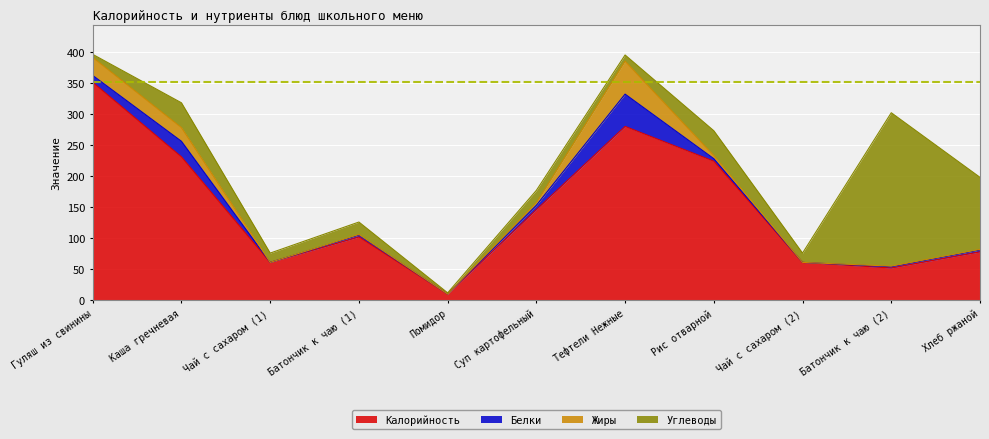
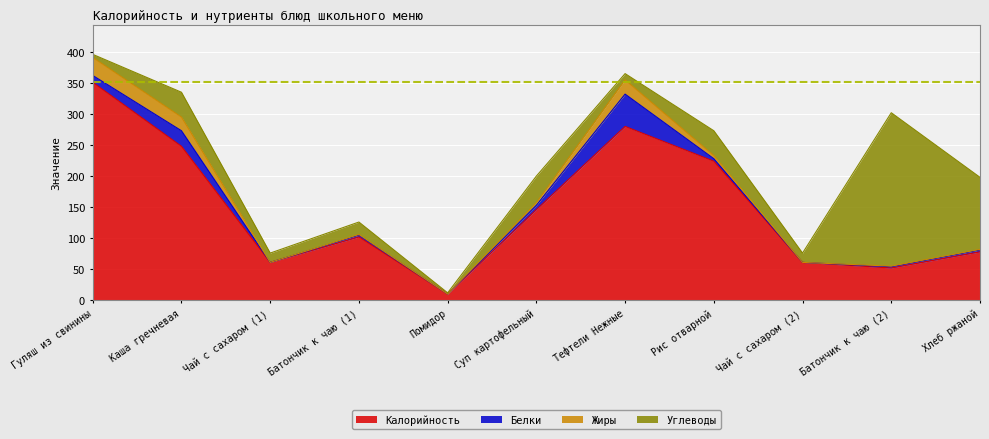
Калорийность, Каша гречневая: 230 -> 250
Углеводы, Суп картофельный: 20 -> 40
Жиры, Тефтели Нежные: 50 -> 20
